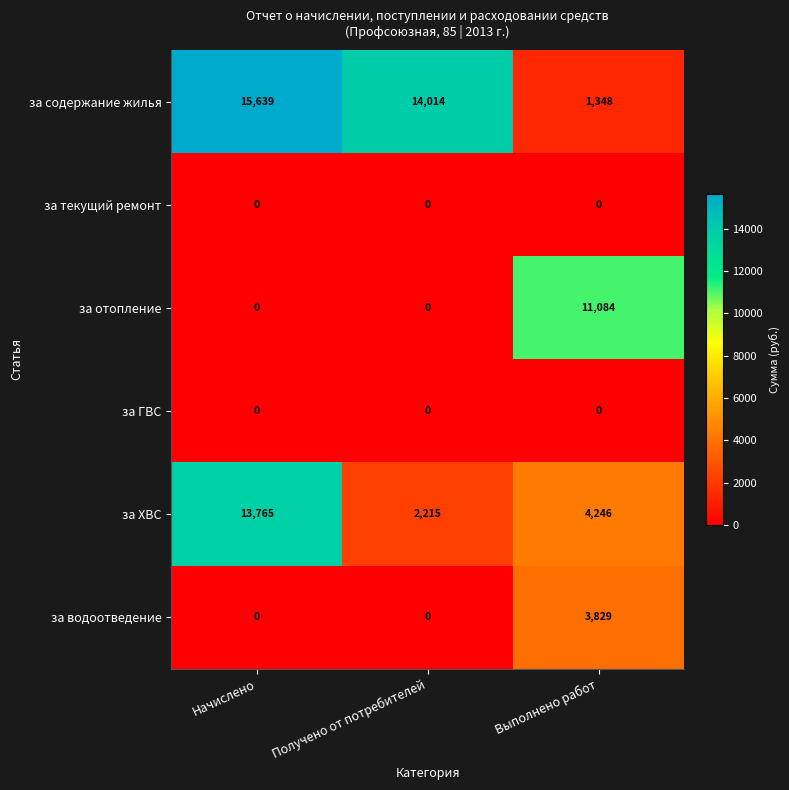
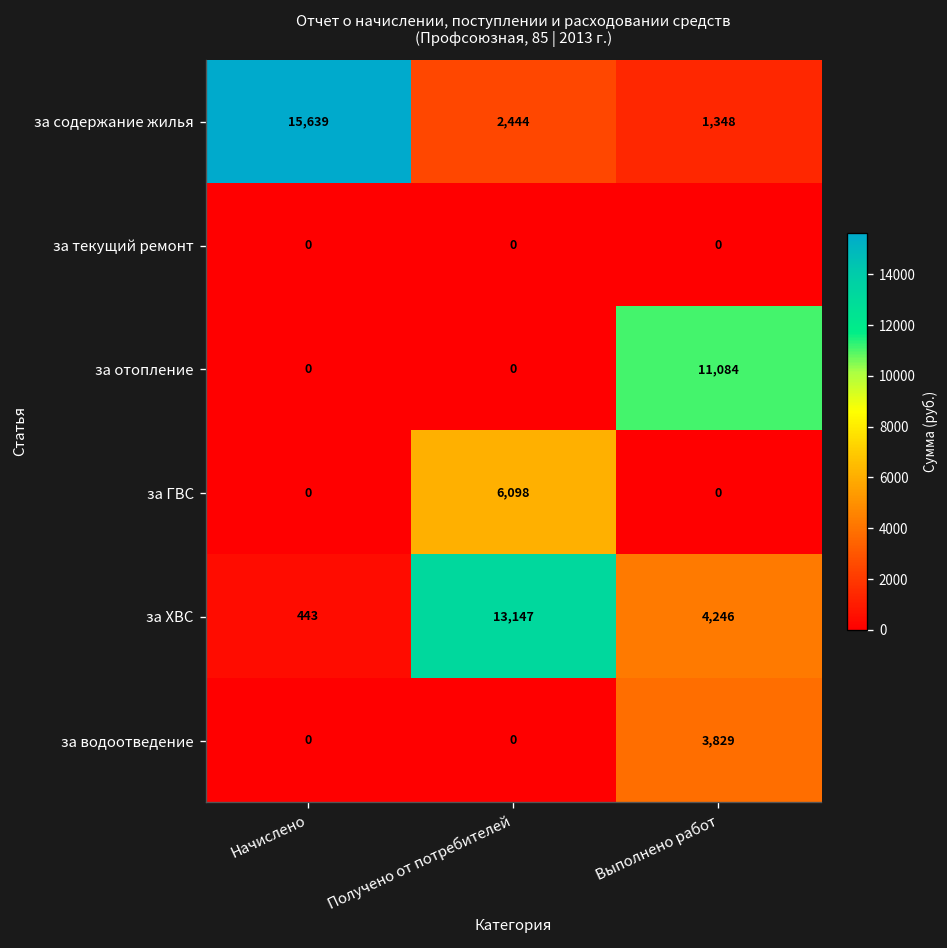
за содержание жилья, Получено от потребителей: 14,014 -> 2,444
за ГВС, Получено от потребителей: 0 -> 6,098
за ХВС, Начислено: 13,765 -> 443
за ХВС, Получено от потребителей: 2,215 -> 13,147
